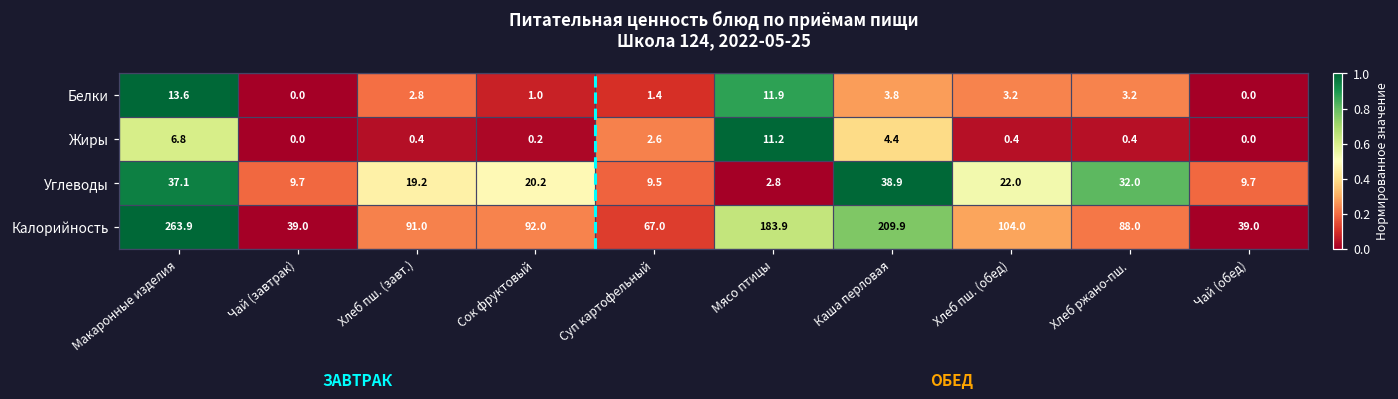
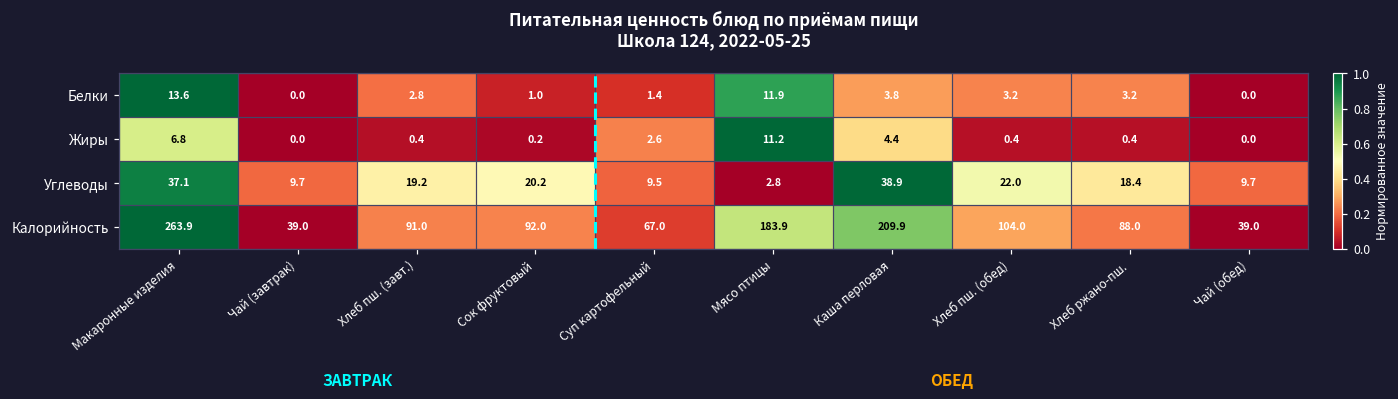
Углеводы, Хлеб ржано-пш.: 32.0 -> 18.4
